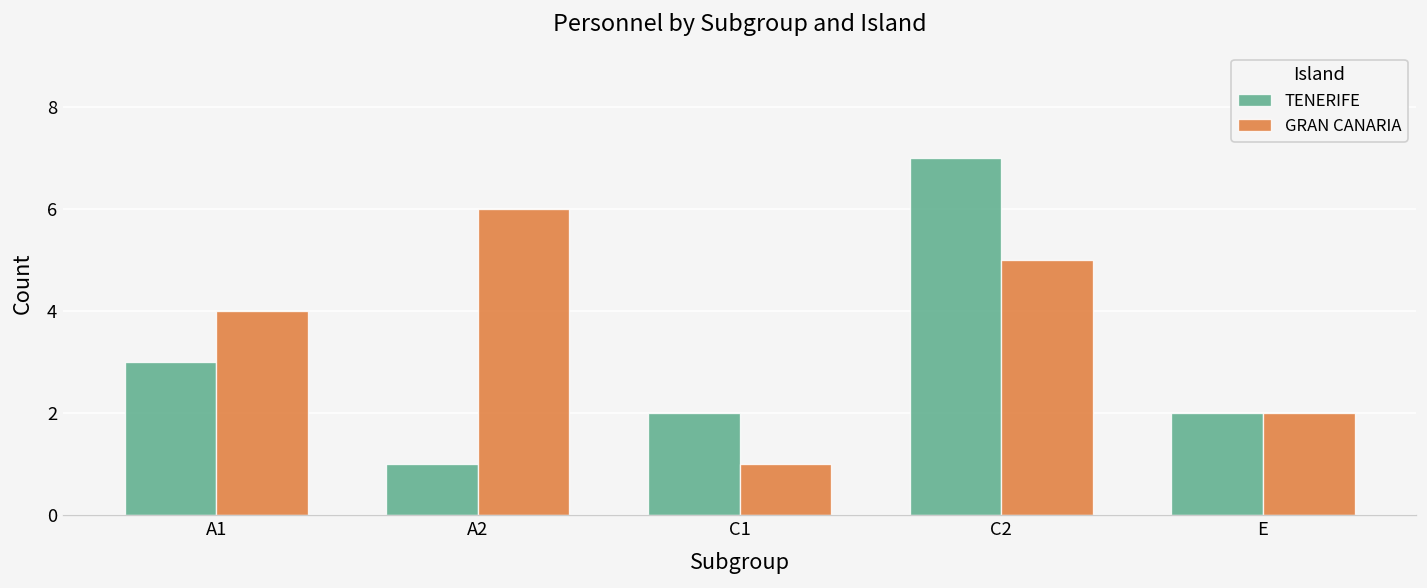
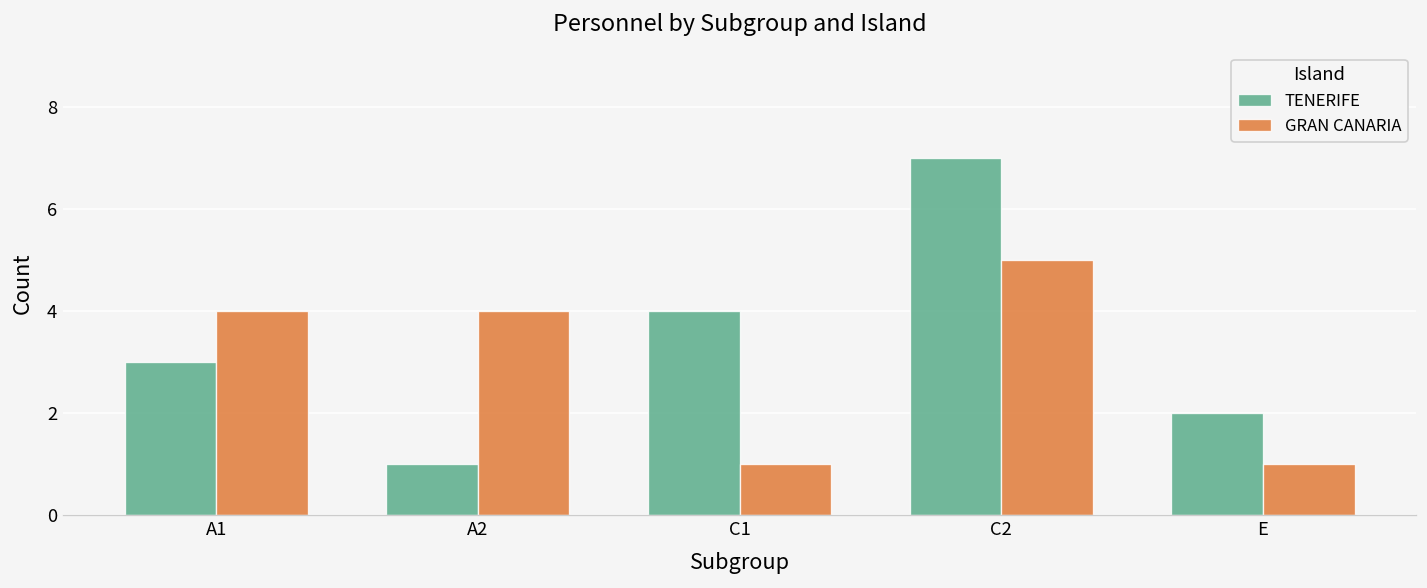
GRAN CANARIA, A2: 6 -> 4
TENERIFE, C1: 2 -> 4
GRAN CANARIA, E: 2 -> 1
